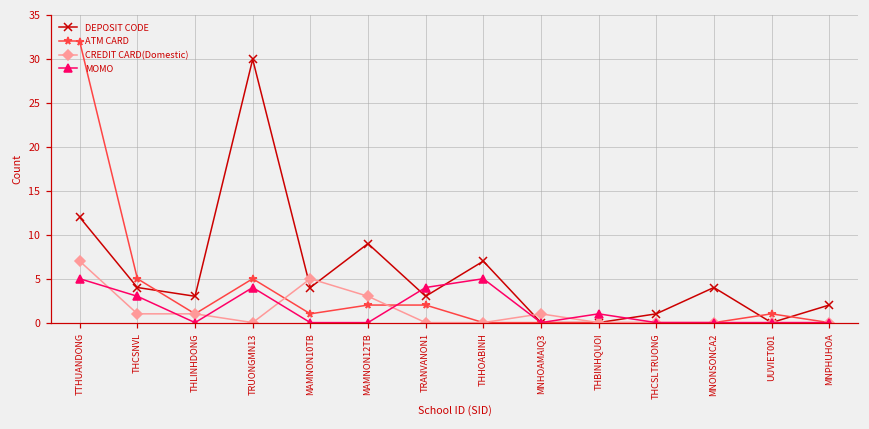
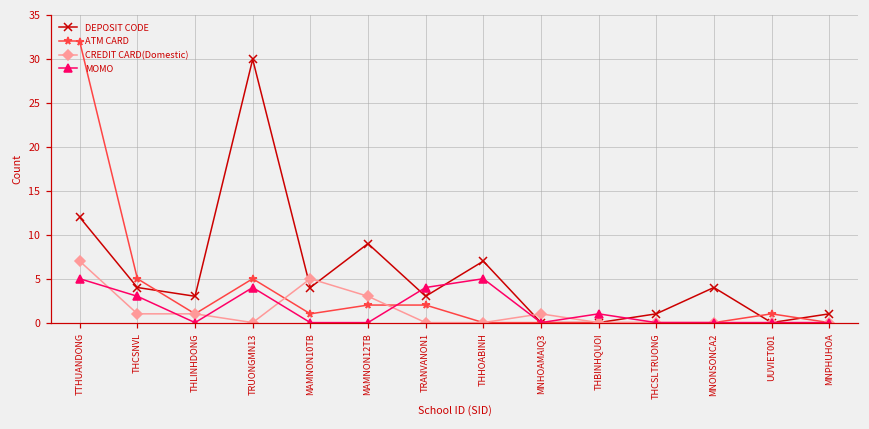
DEPOSIT CODE, MNPHUHOA: 2 -> 1
